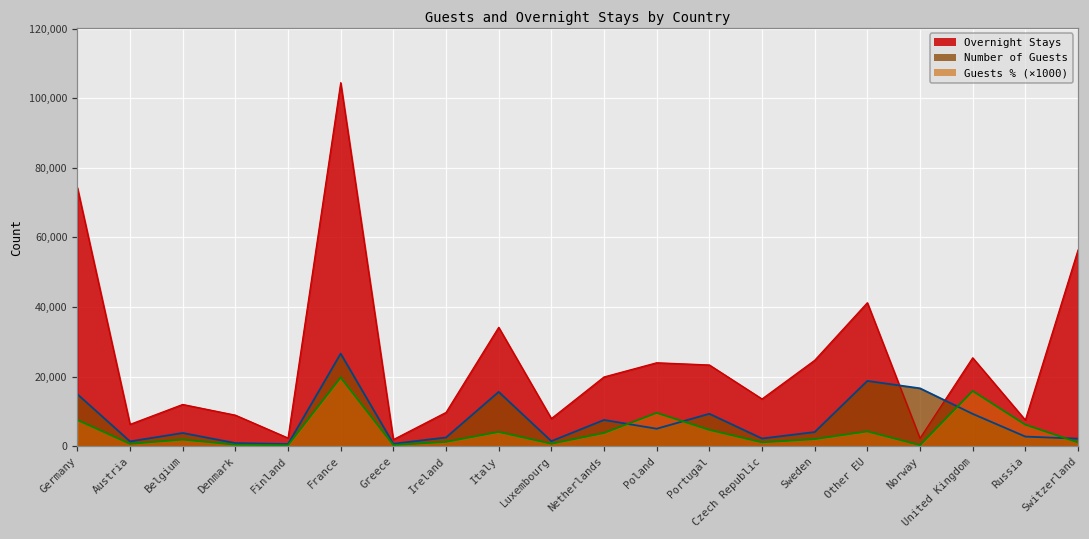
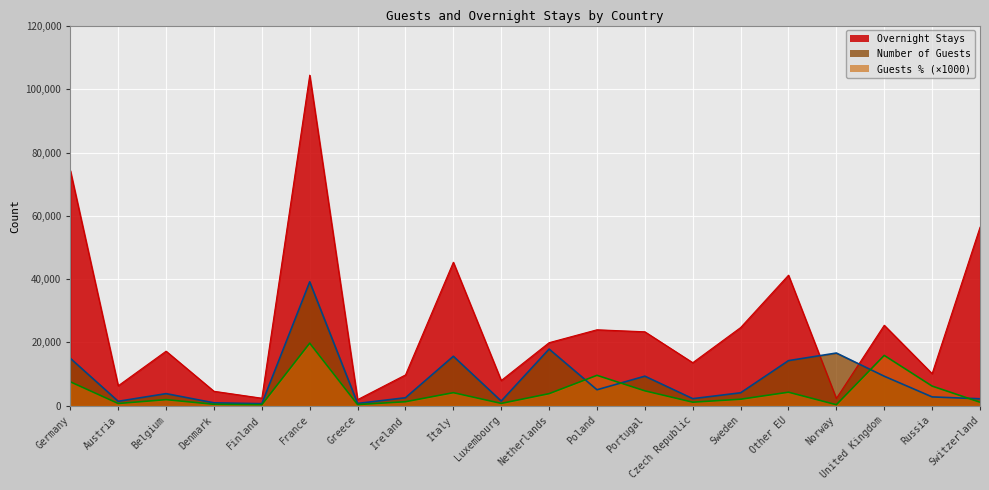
Overnight Stays, Belgium: 12,000 -> 17,000
Overnight Stays, Denmark: 9,000 -> 5,000
Number of Guests, France: 27,000 -> 39,000
Overnight Stays, Italy: 34,000 -> 45,000
Number of Guests, Netherlands: 8,000 -> 18,000
Number of Guests, Other EU: 19,000 -> 14,000
Overnight Stays, Russia: 8,000 -> 10,000
